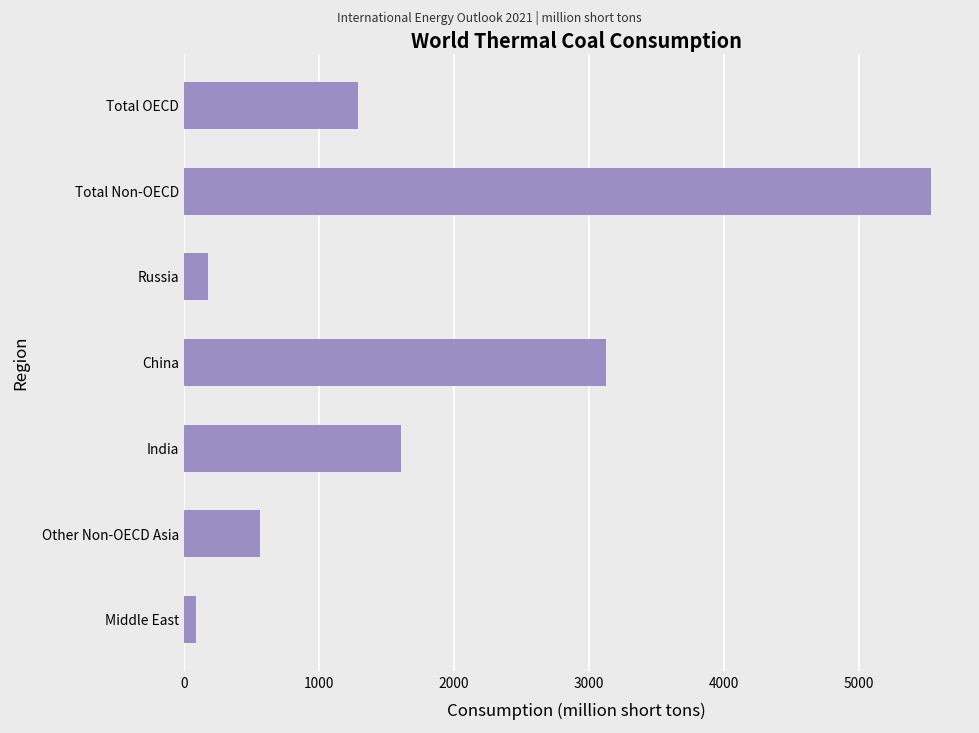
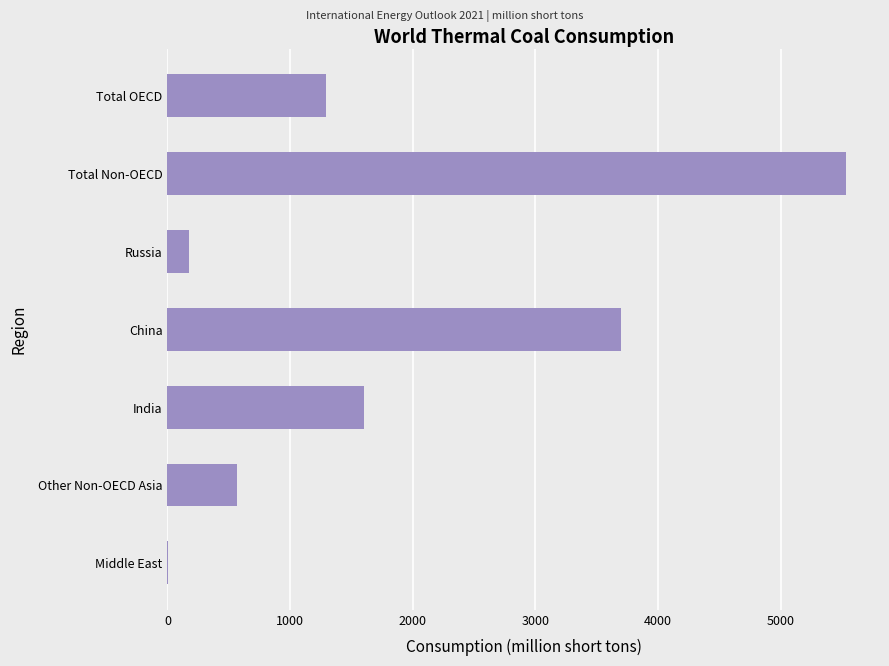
China: 3130 -> 3700
Middle East: 90 -> 0
